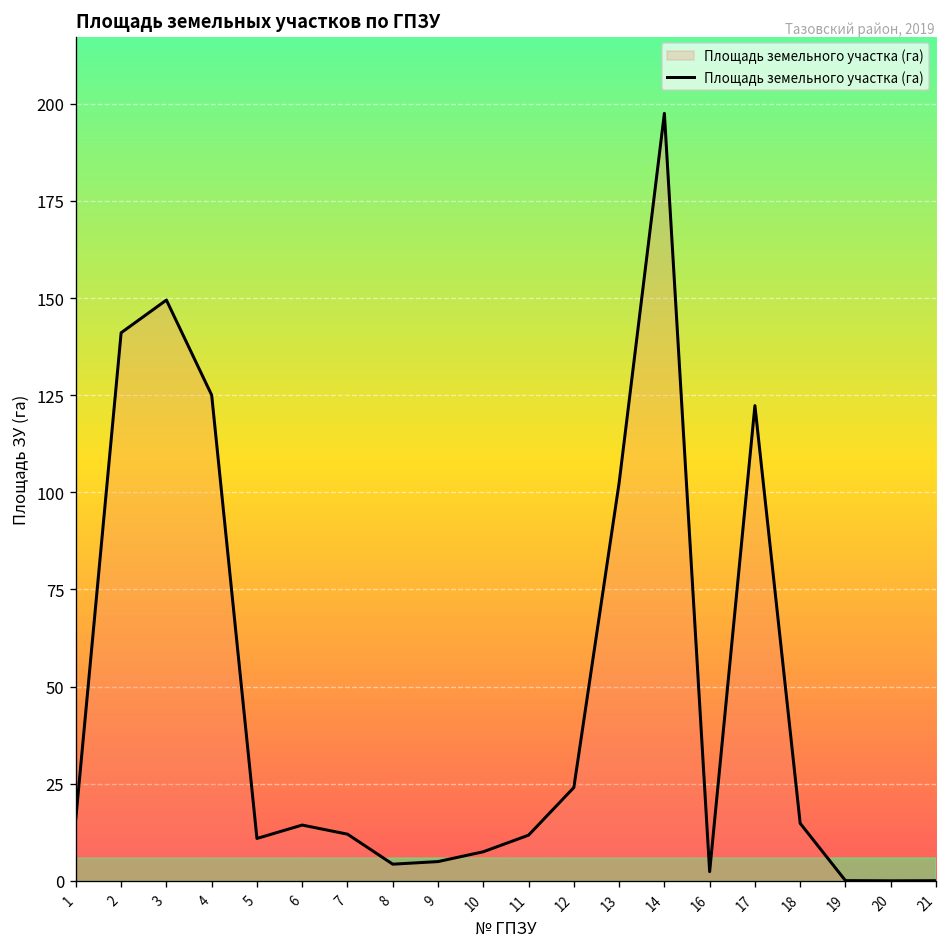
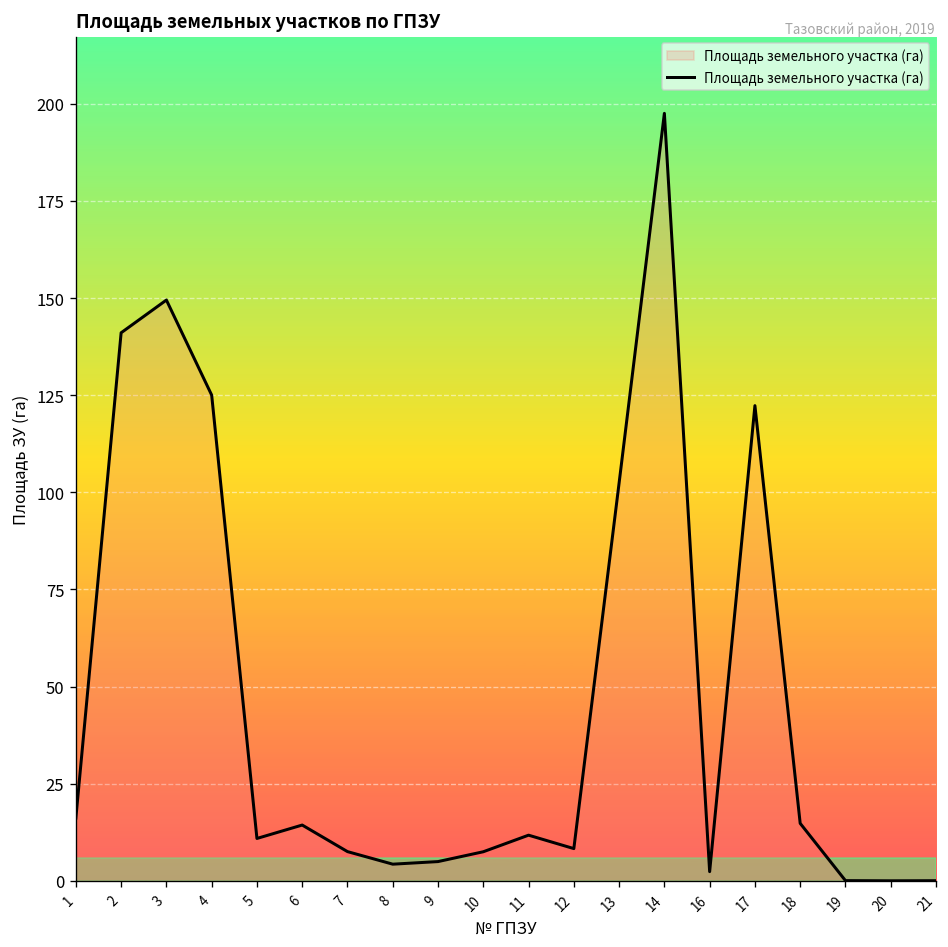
7: 12 -> 8
12: 24 -> 8
